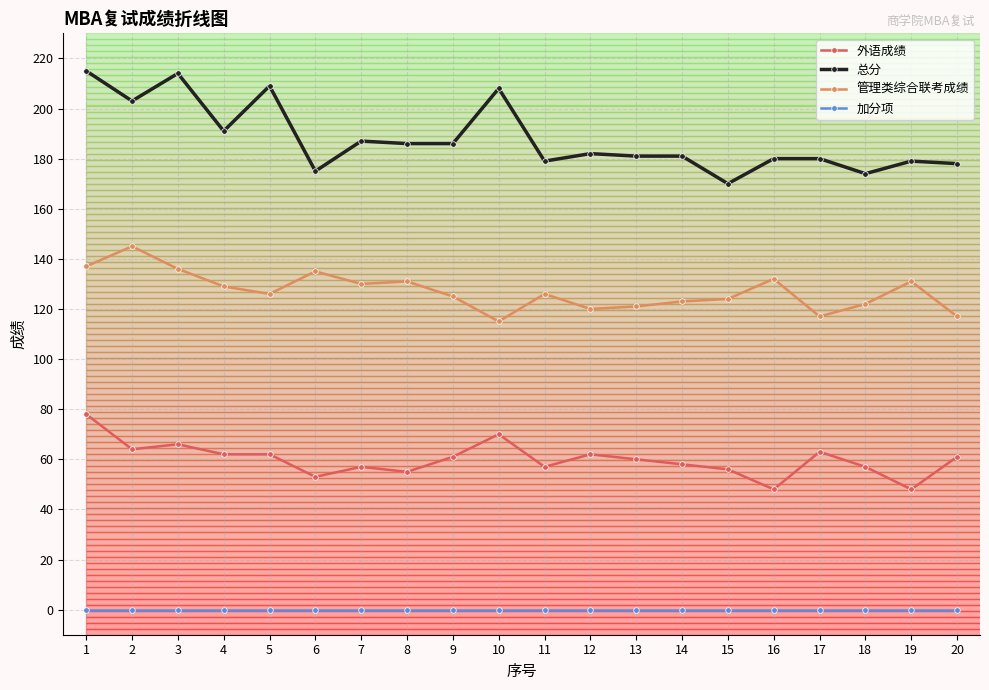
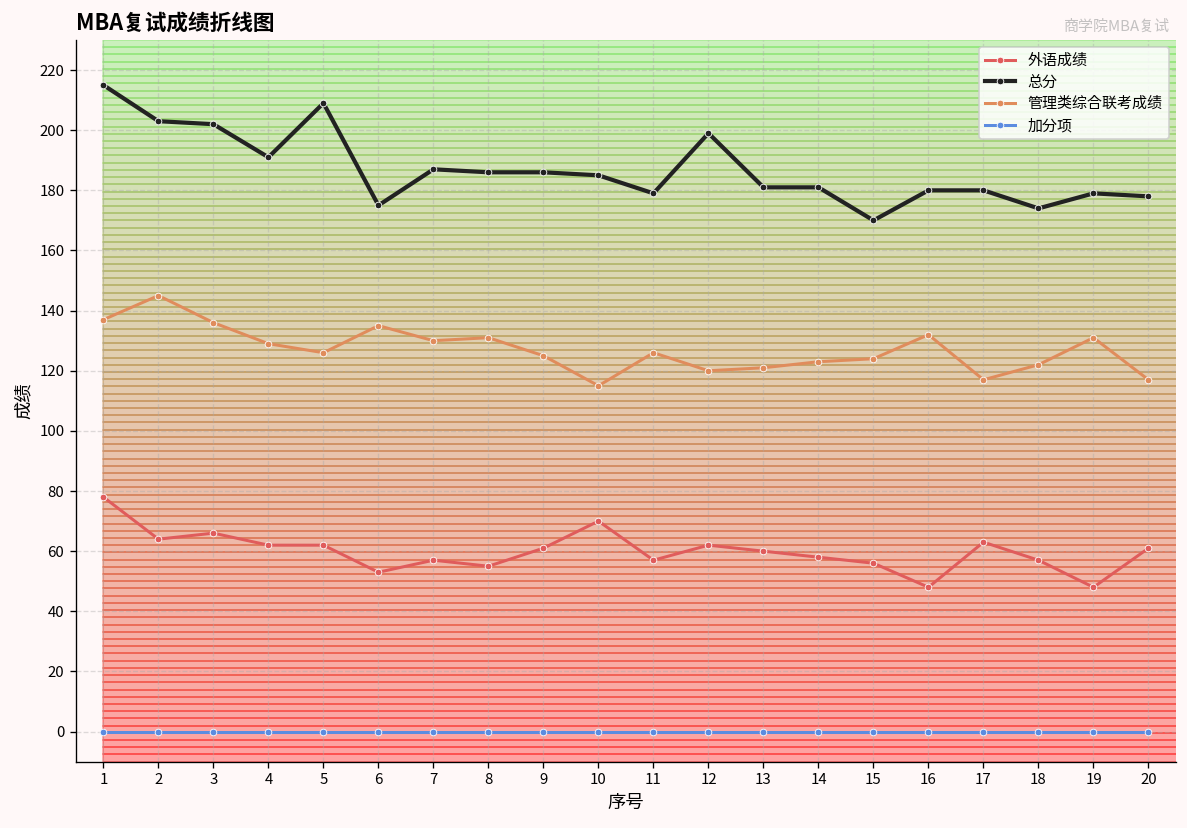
总分, 3: 214 -> 202
总分, 10: 208 -> 185
总分, 12: 182 -> 199
